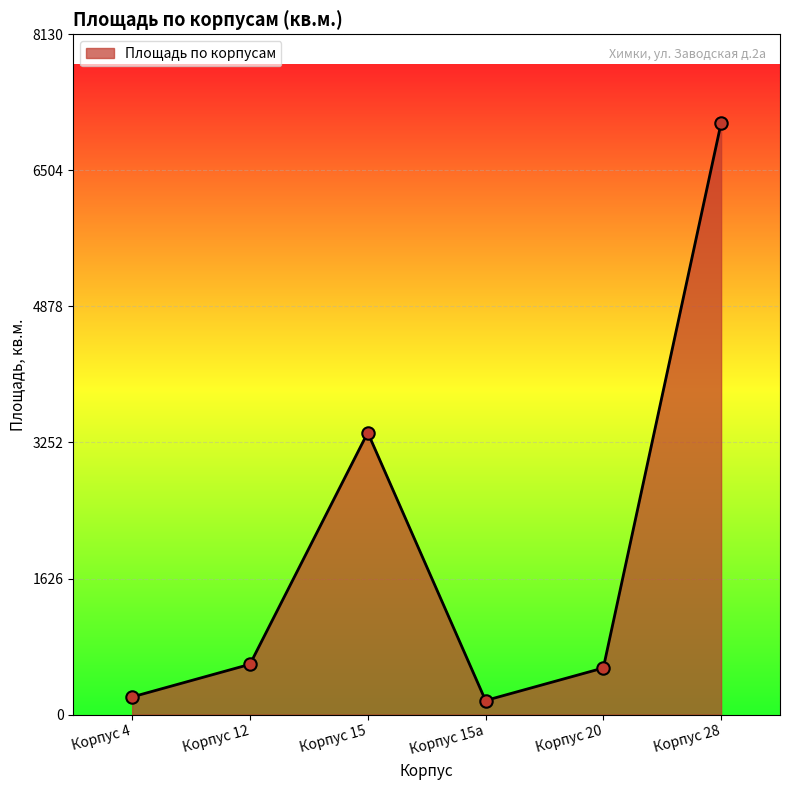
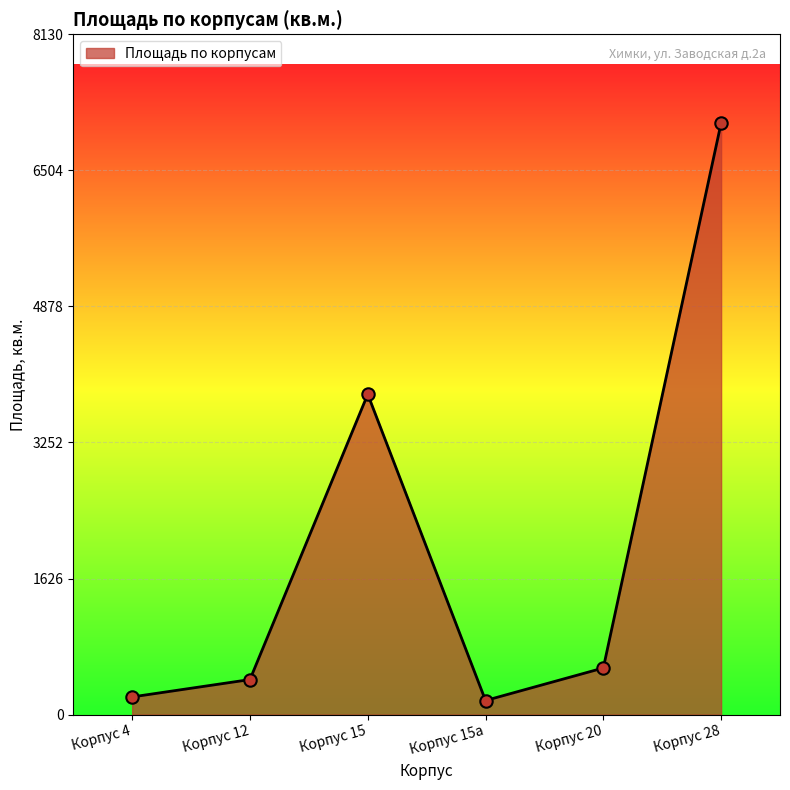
Корпус 12: 600 -> 400
Корпус 15: 3400 -> 3800
